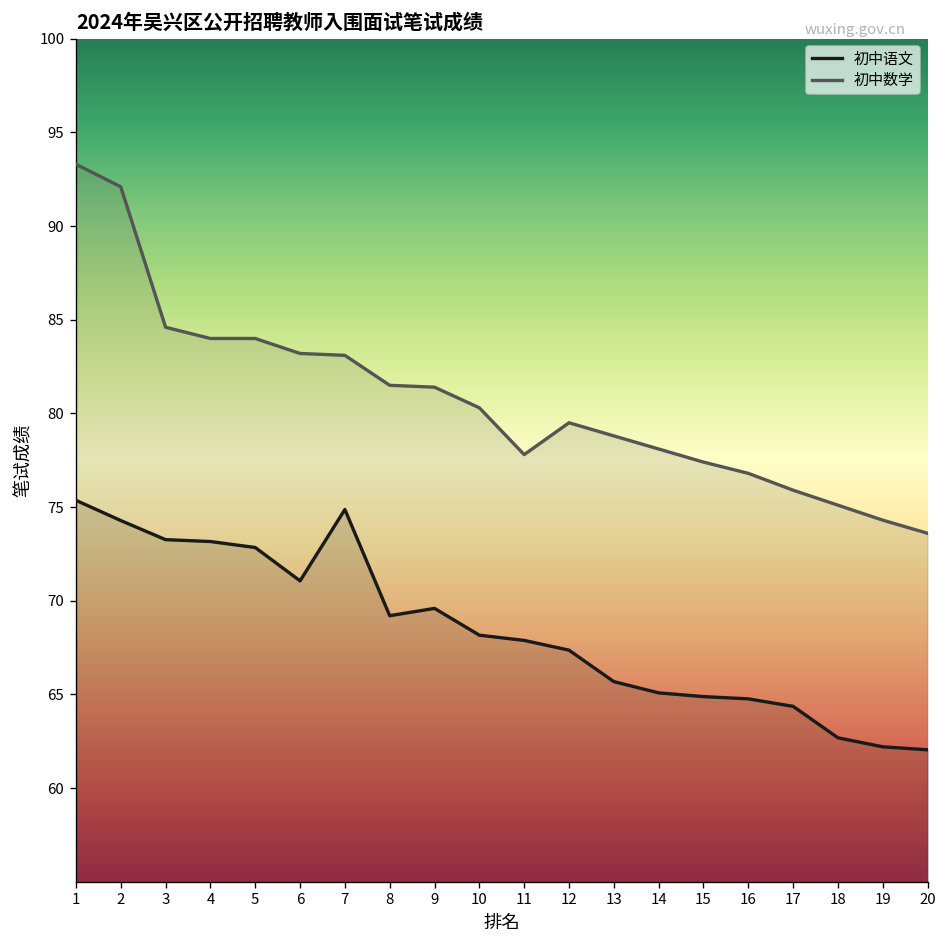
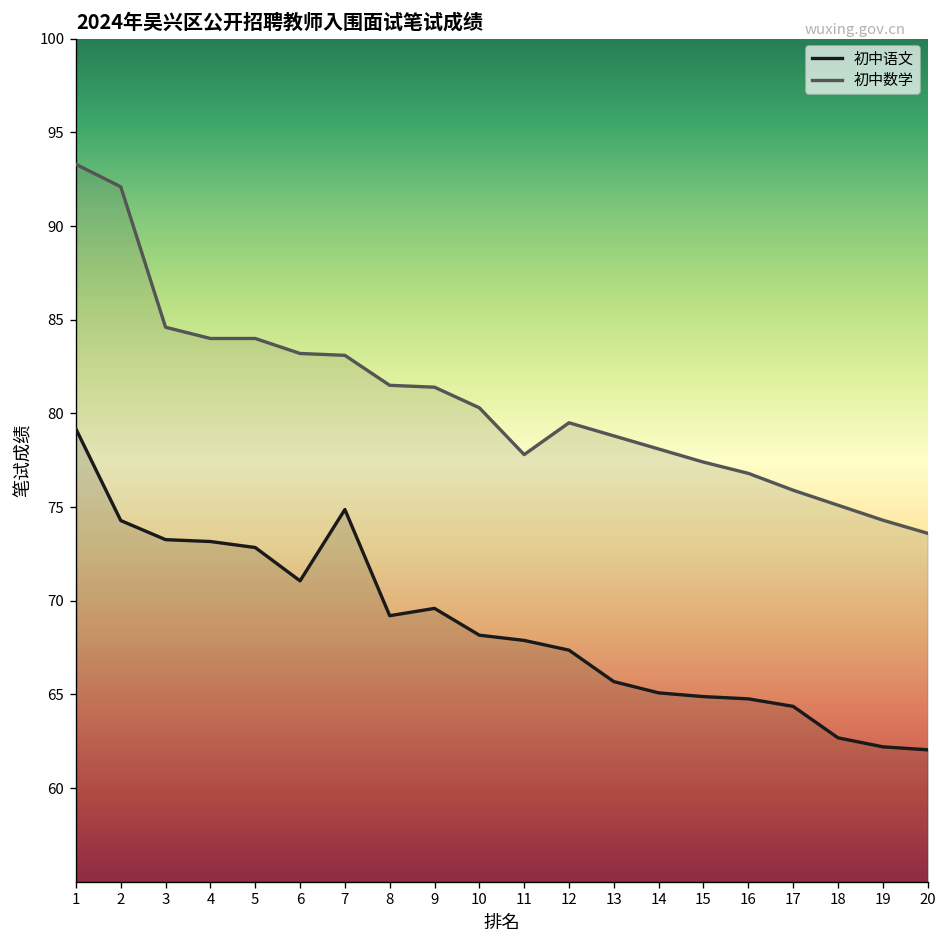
初中语文, 1: 75.4 -> 79.2
